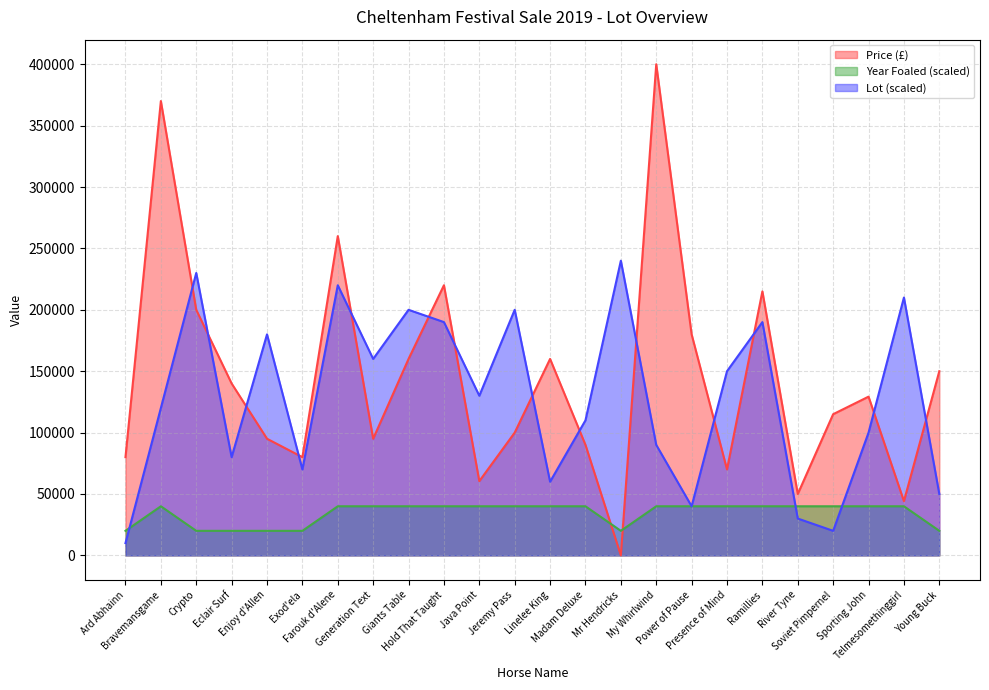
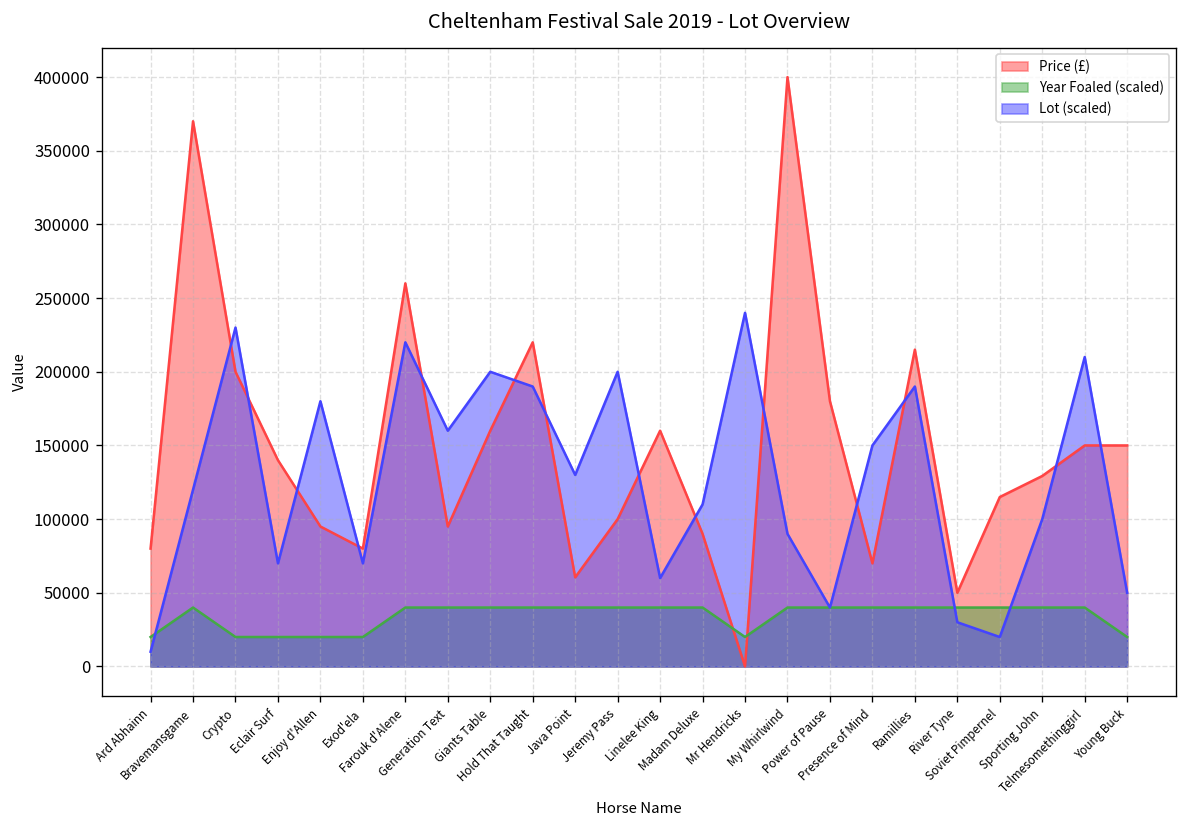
Lot (scaled), Eclair Surf: 80000 -> 70000
Price (£), Telmesomethinggirl: 44000 -> 150000
